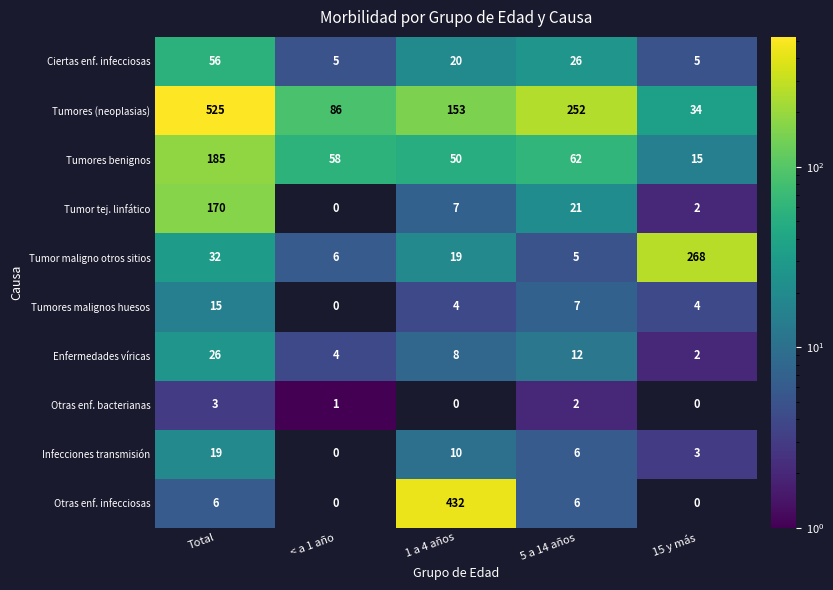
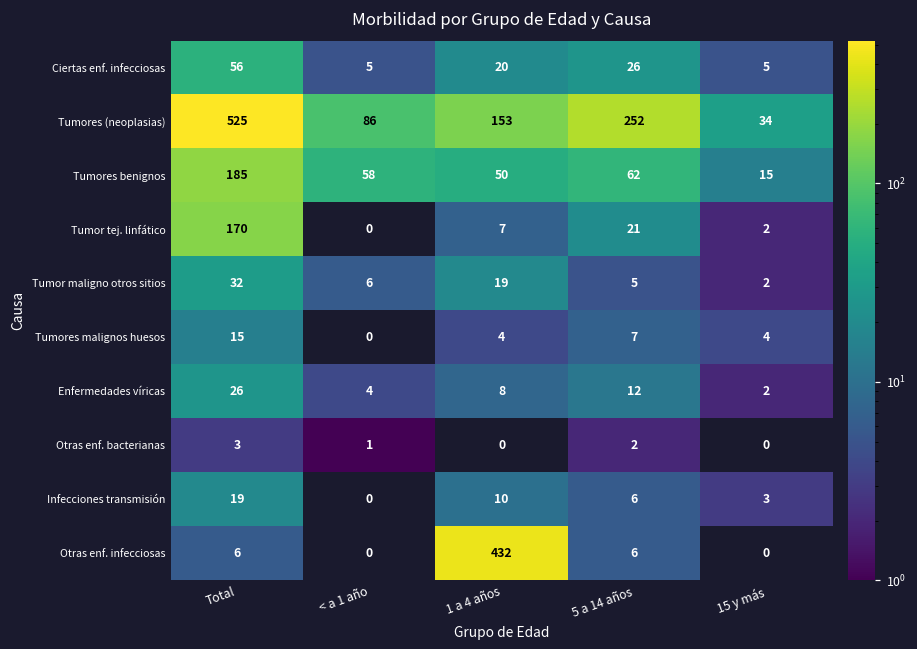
Tumor maligno otros sitios, 15 y más: 268 -> 2
